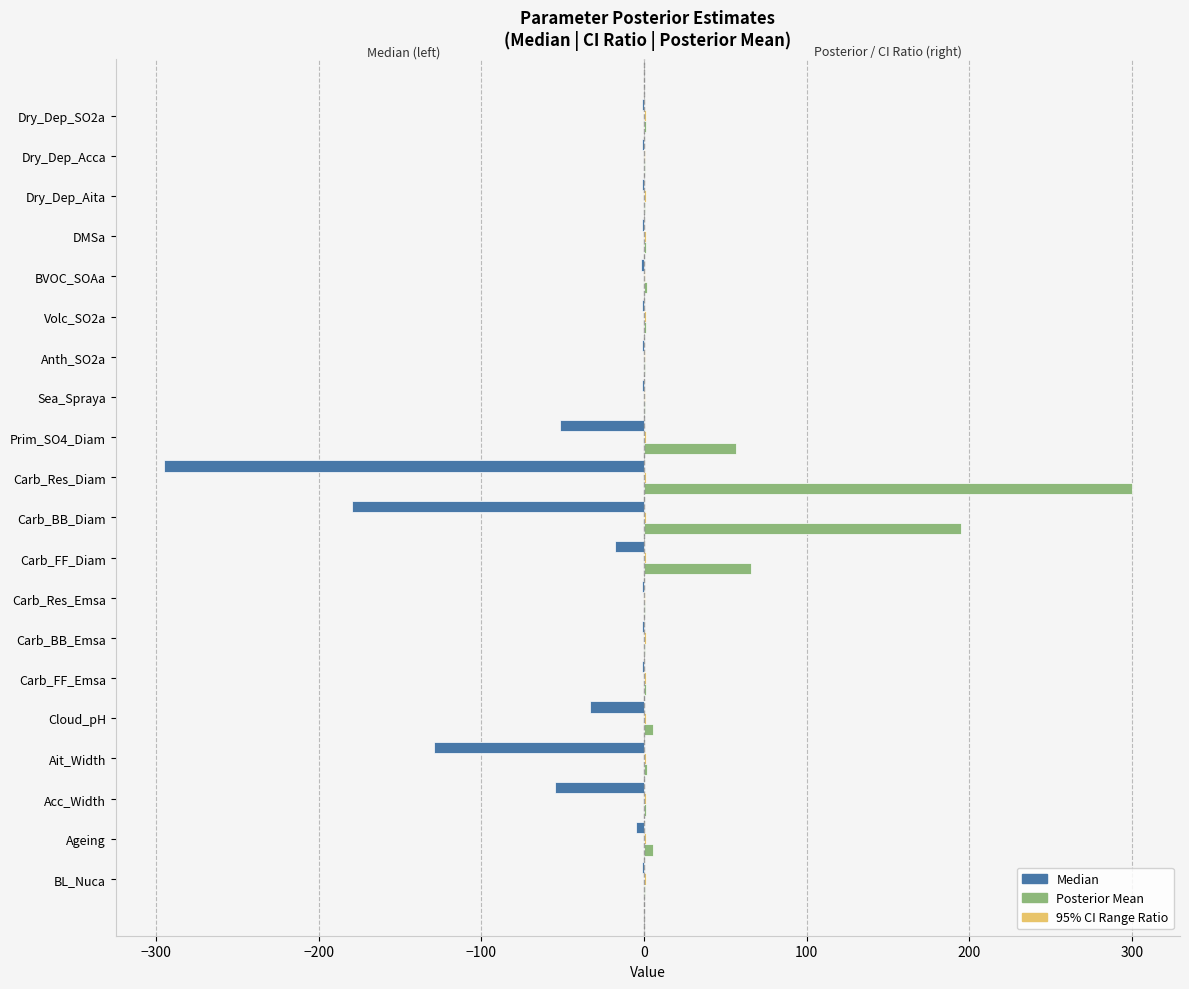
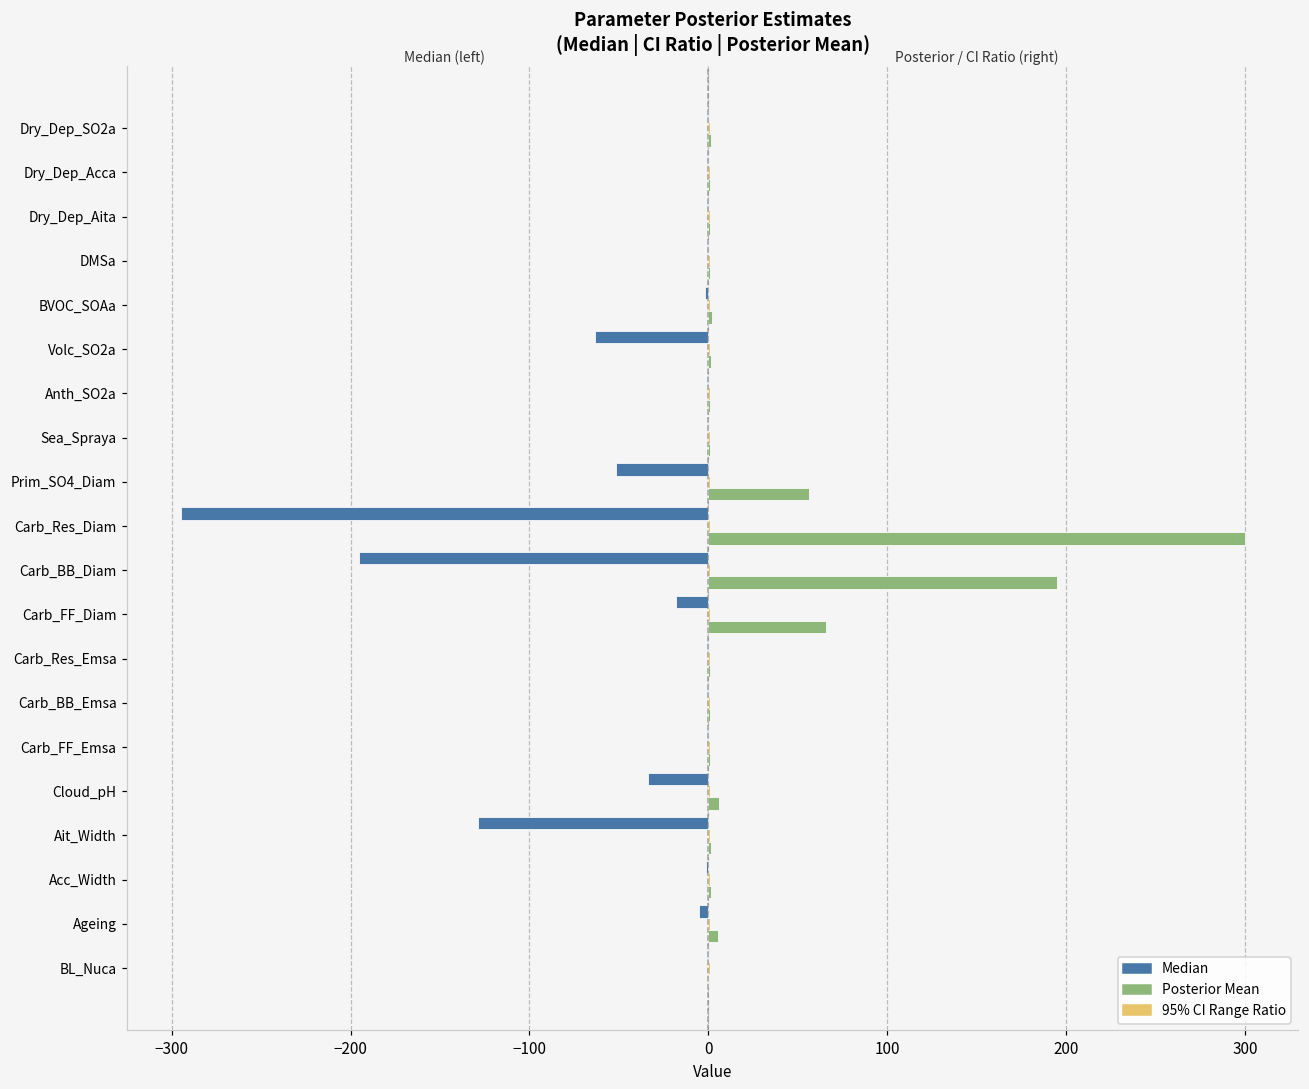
Median, Volc_SO2a: -1 -> -63
Median, Carb_BB_Diam: -179 -> -195
Median, Acc_Width: -55 -> -2
